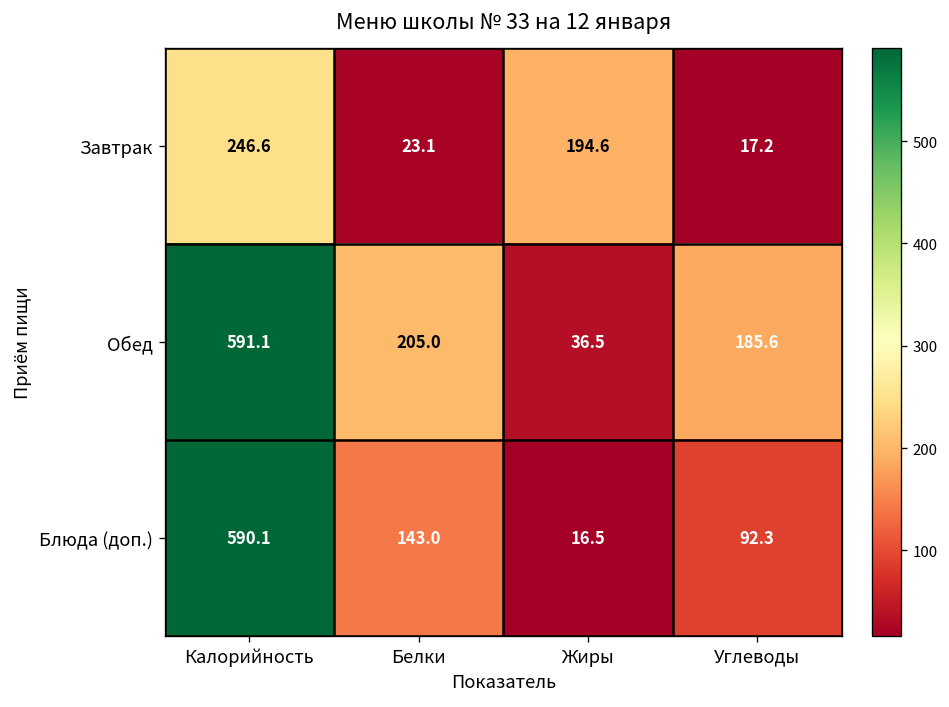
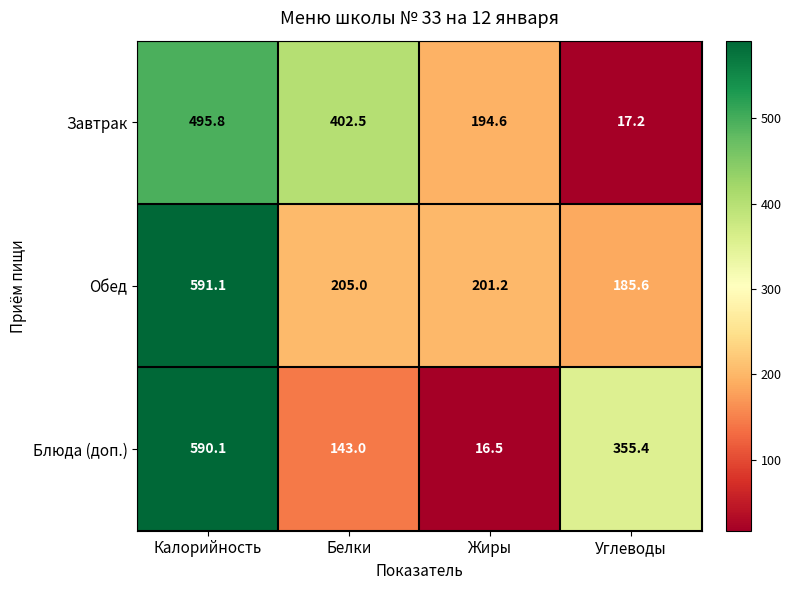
Завтрак, Калорийность: 246.6 -> 495.8
Завтрак, Белки: 23.1 -> 402.5
Обед, Жиры: 36.5 -> 201.2
Блюда (доп.), Углеводы: 92.3 -> 355.4
